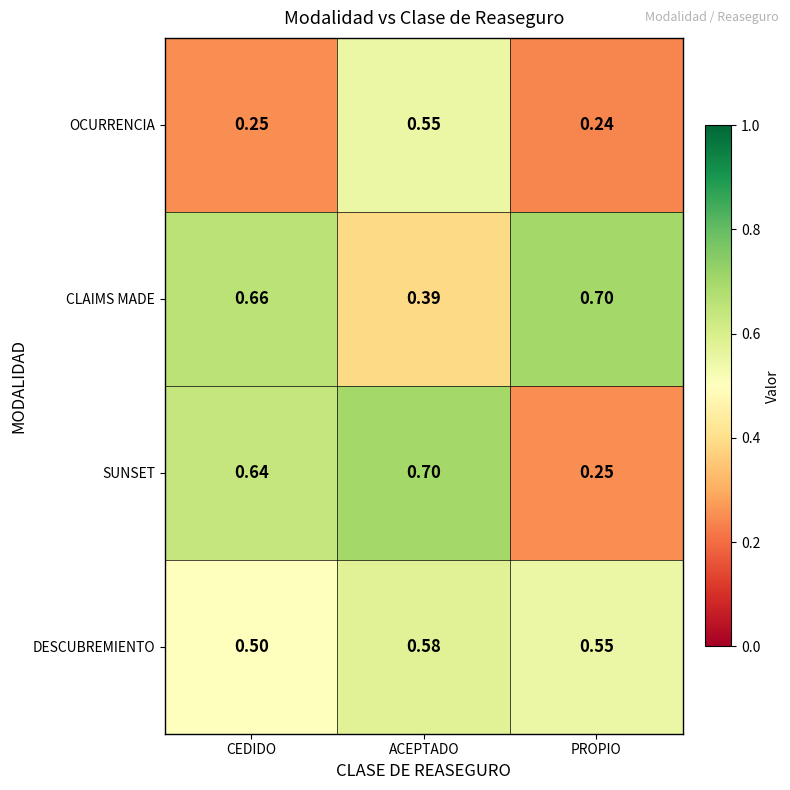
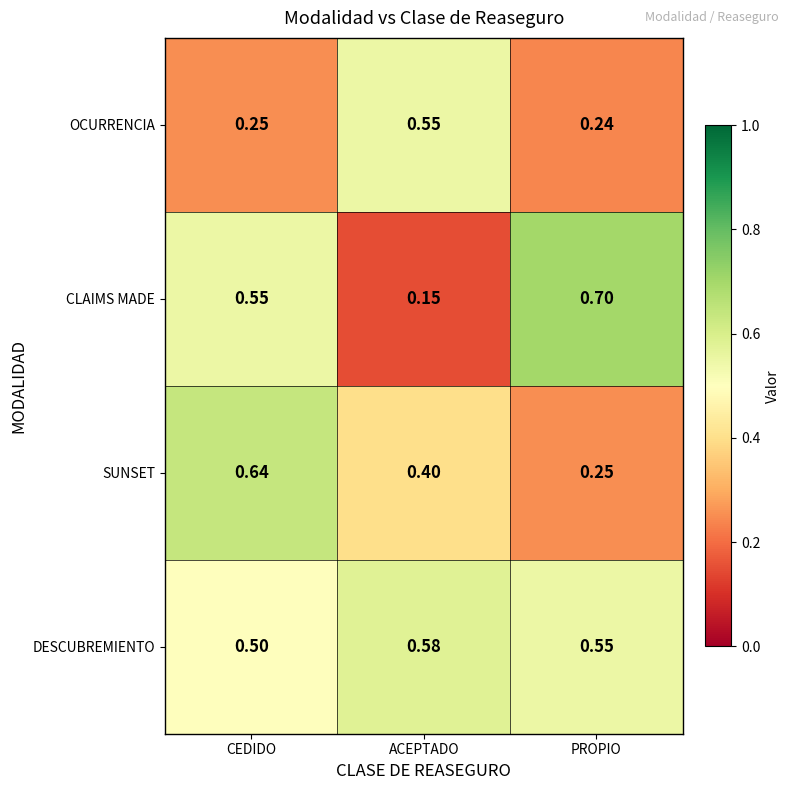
CLAIMS MADE, CEDIDO: 0.66 -> 0.55
CLAIMS MADE, ACEPTADO: 0.39 -> 0.15
SUNSET, ACEPTADO: 0.70 -> 0.40
